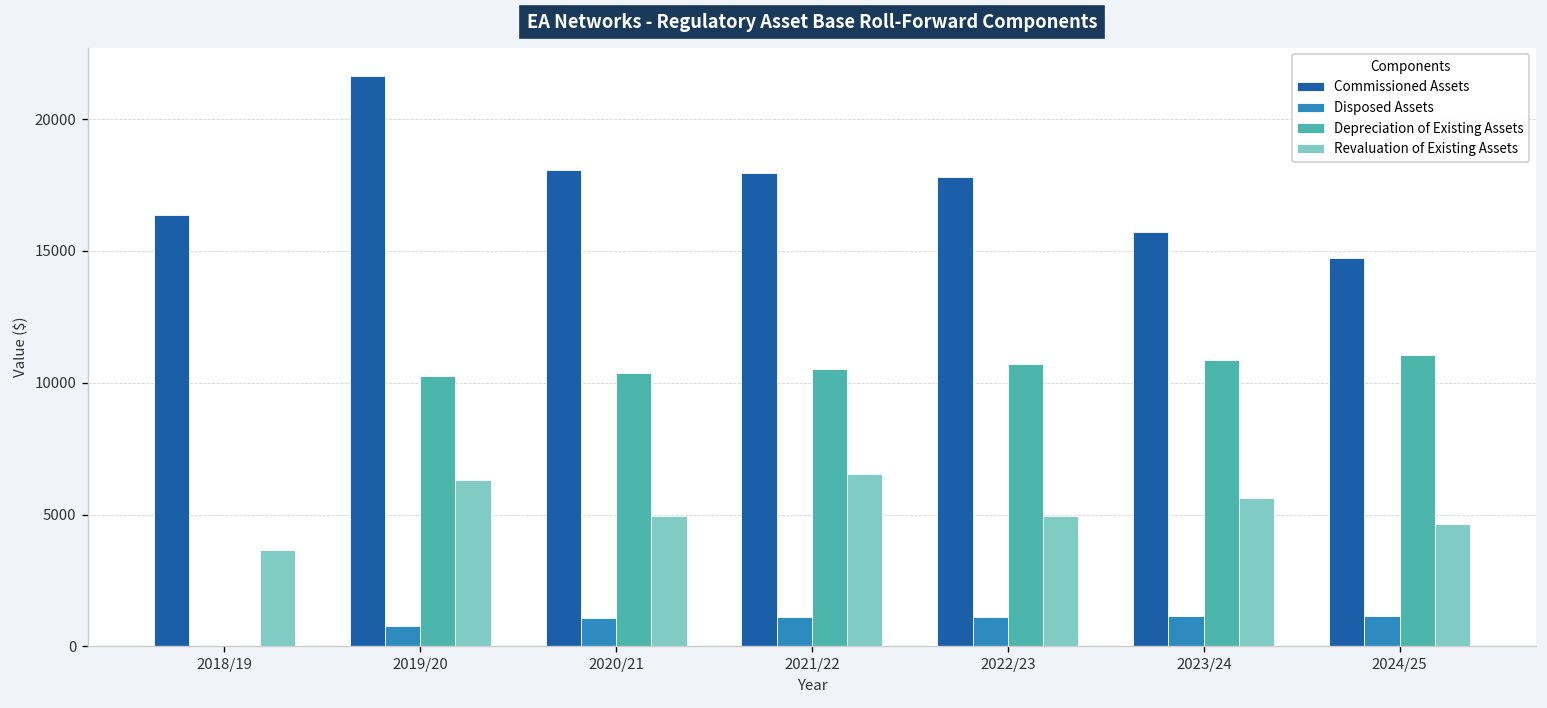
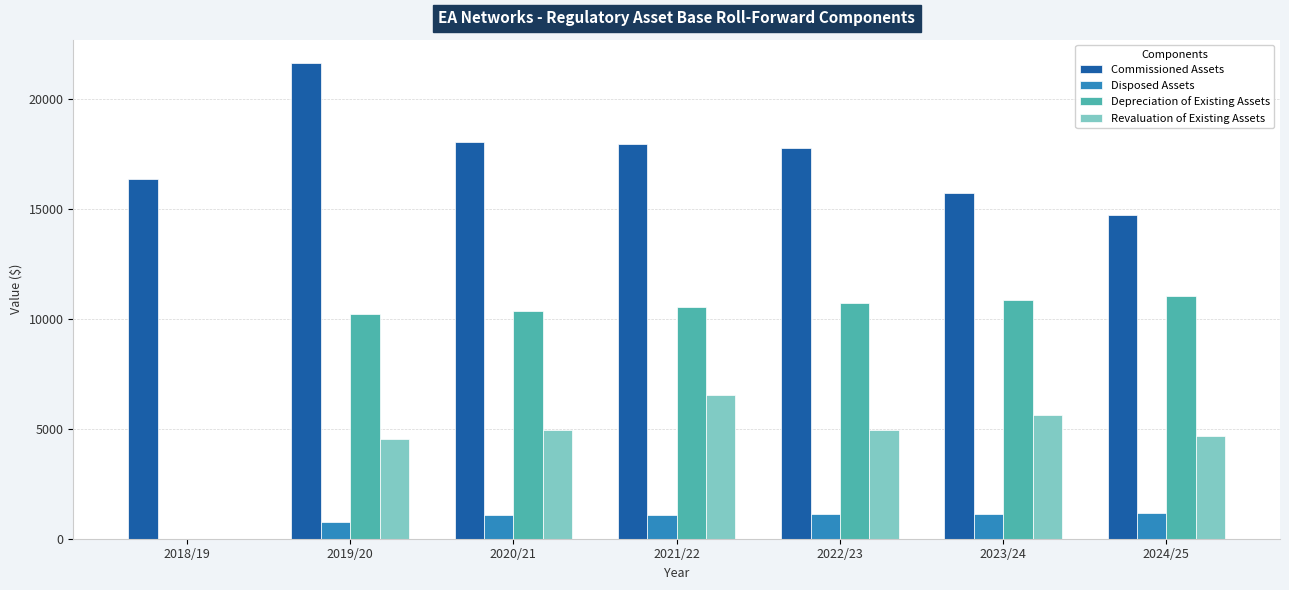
Revaluation of Existing Assets, 2018/19: 3700 -> 0
Revaluation of Existing Assets, 2019/20: 6300 -> 4500
